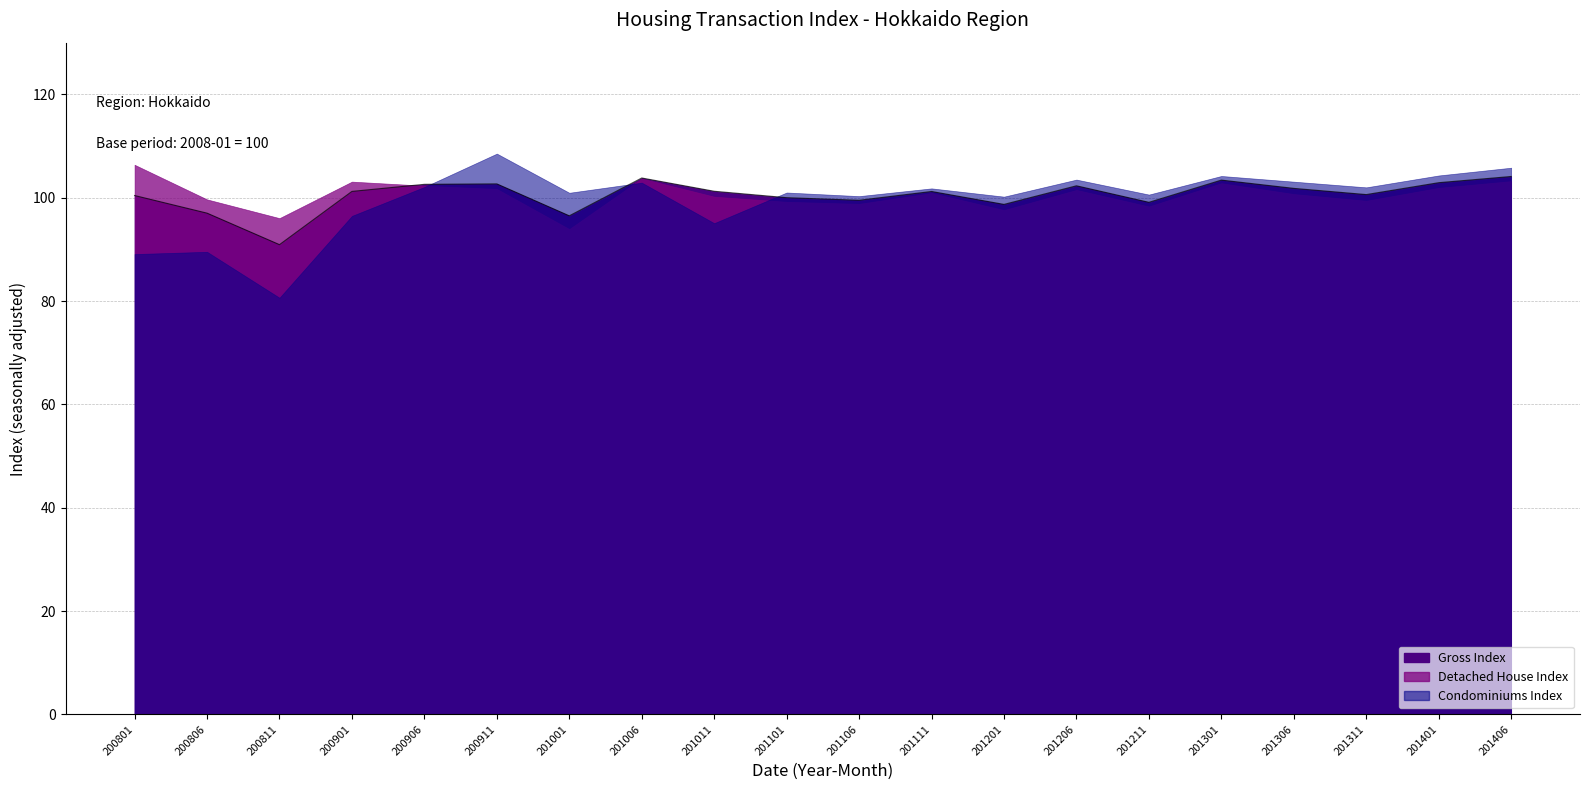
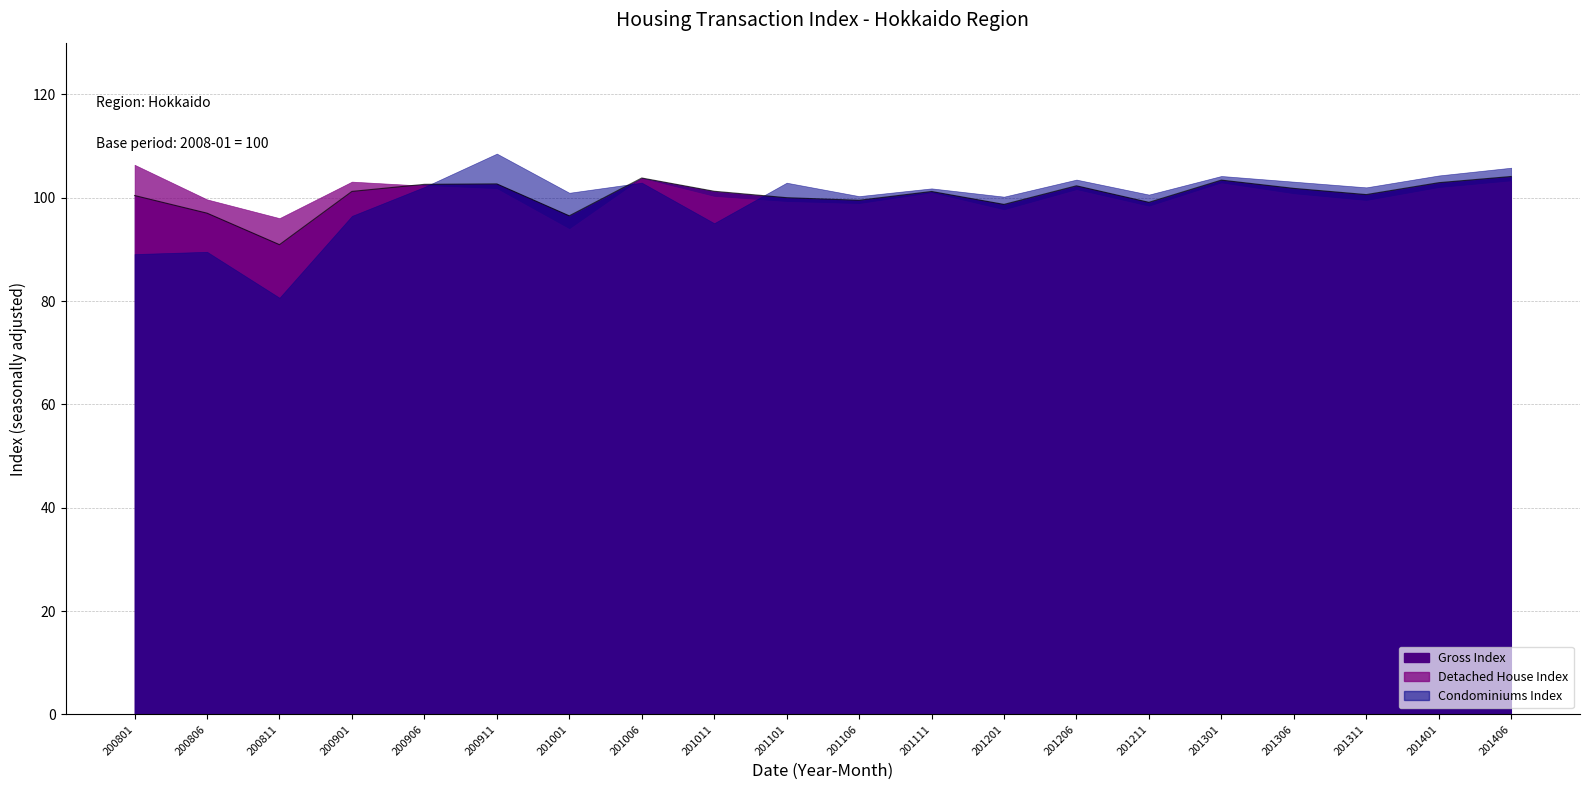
Condominiums Index, 201101: 101 -> 103
